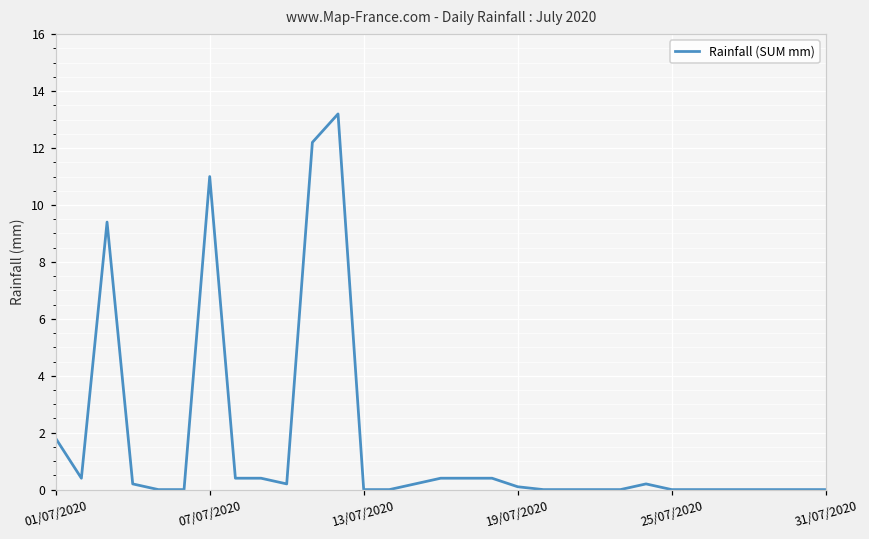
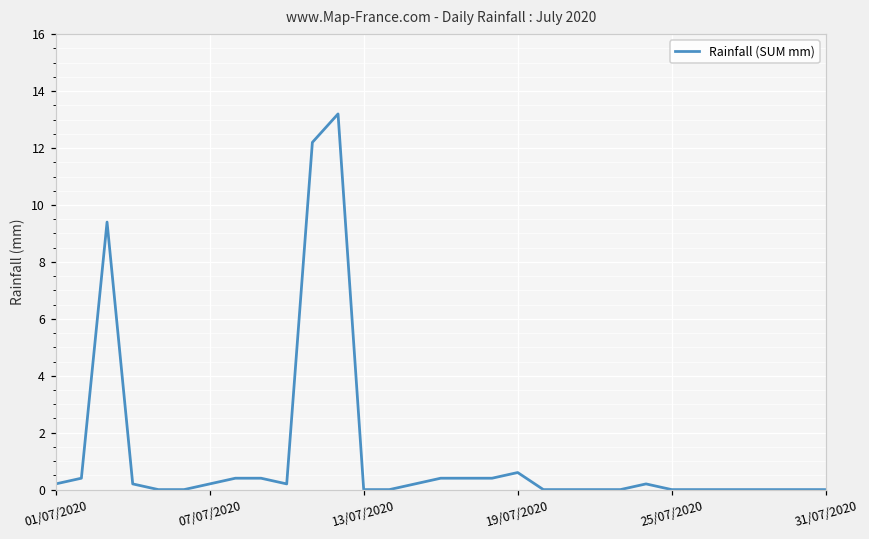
01/07/2020: 1.8 -> 0.2
07/07/2020: 11.0 -> 0.2
19/07/2020: 0.1 -> 0.6
